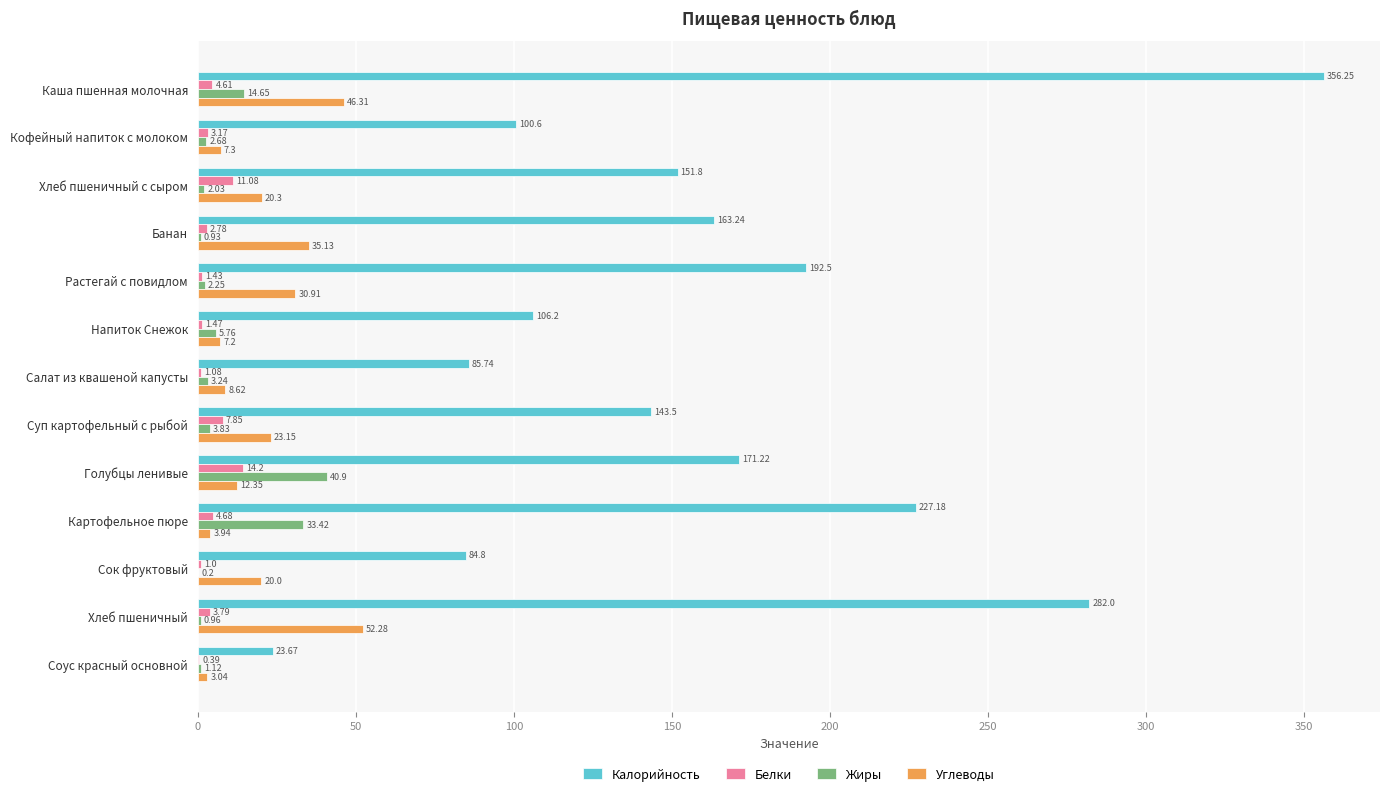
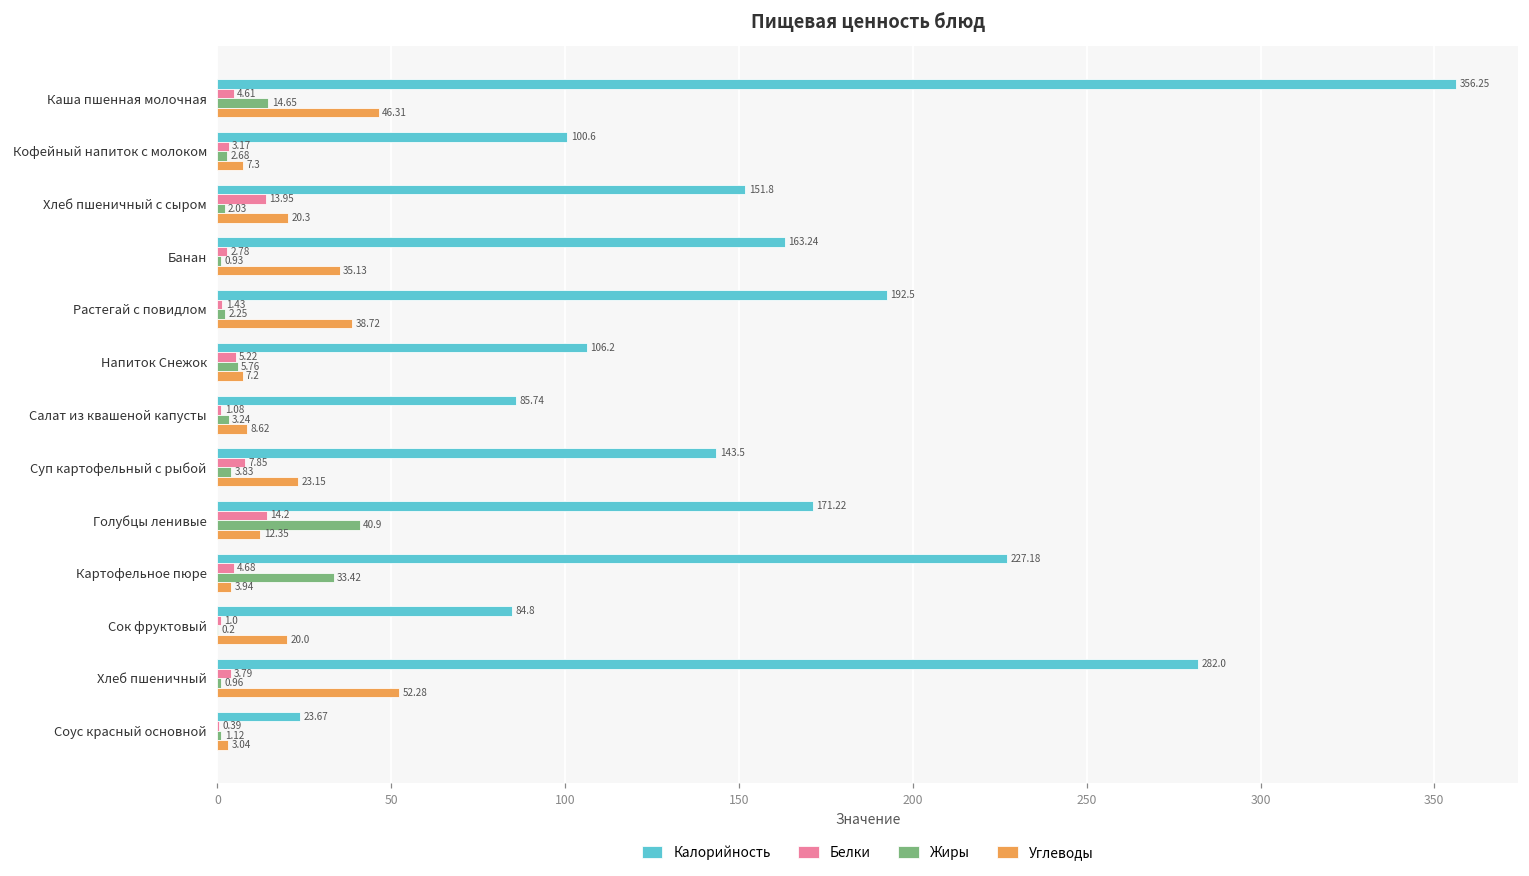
Белки, Хлеб пшеничный с сыром: 11.08 -> 13.95
Углеводы, Растегай с повидлом: 30.91 -> 38.72
Белки, Напиток Снежок: 1.47 -> 5.22
